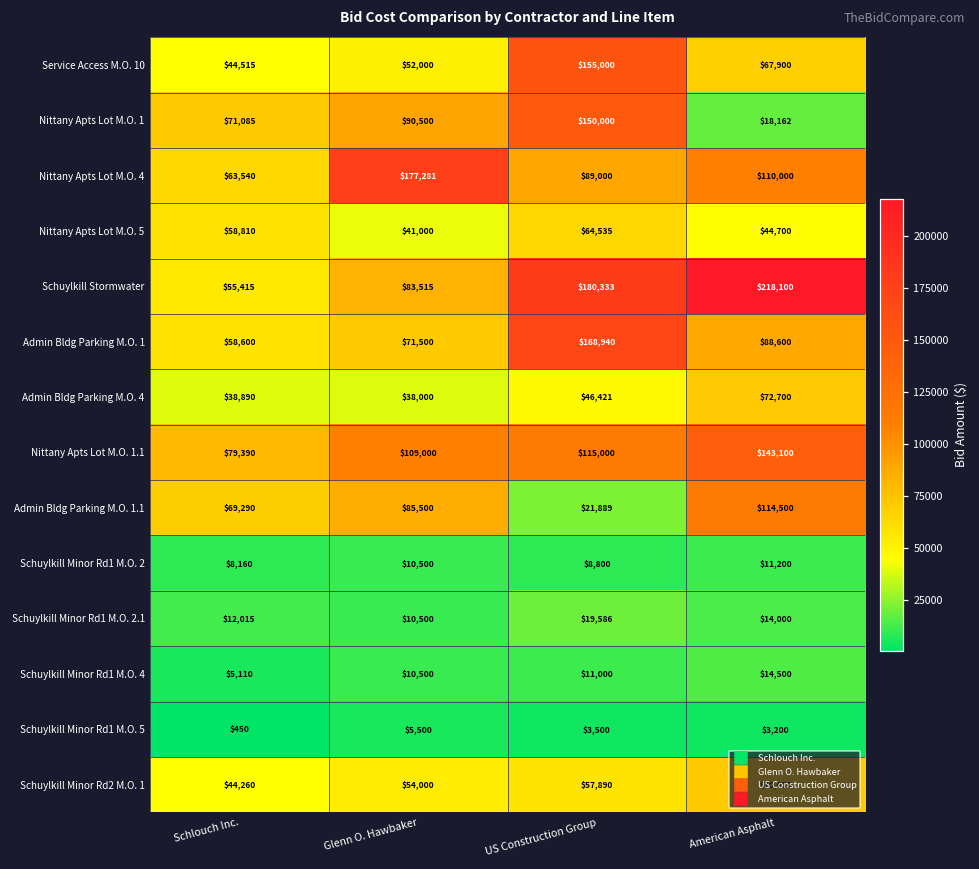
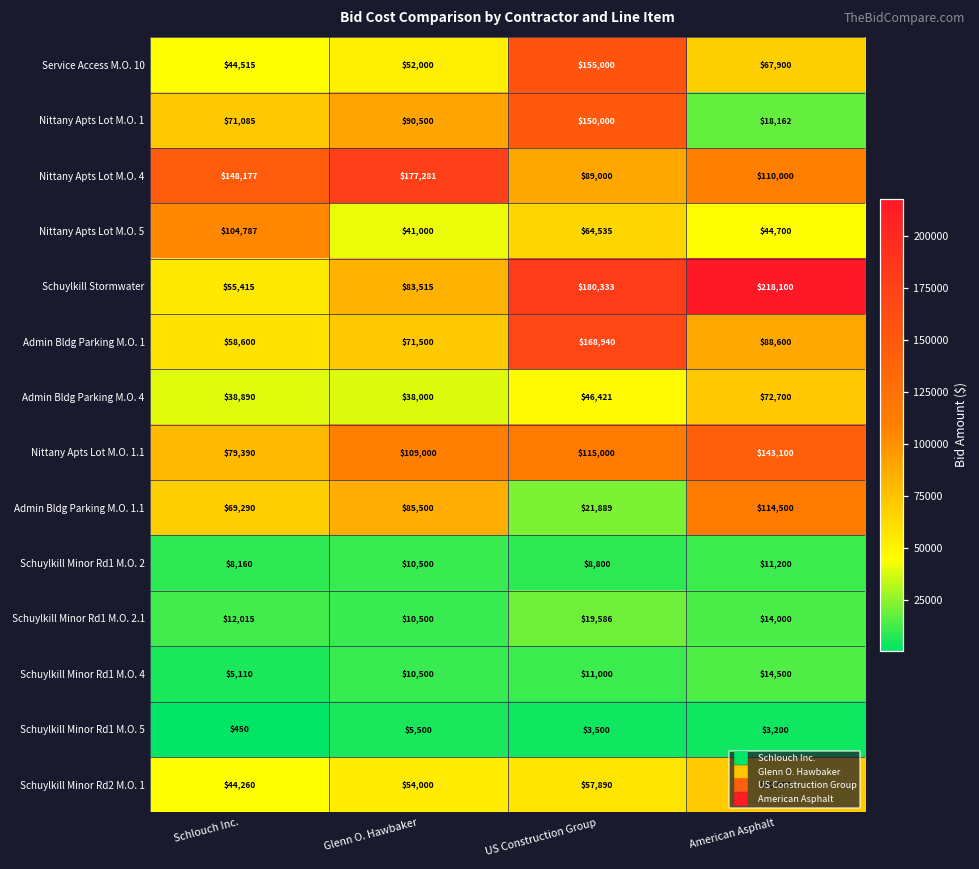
Nittany Apts Lot M.O. 4, Schlouch Inc.: $63,540 -> $148,177
Nittany Apts Lot M.O. 5, Schlouch Inc.: $58,810 -> $104,787
